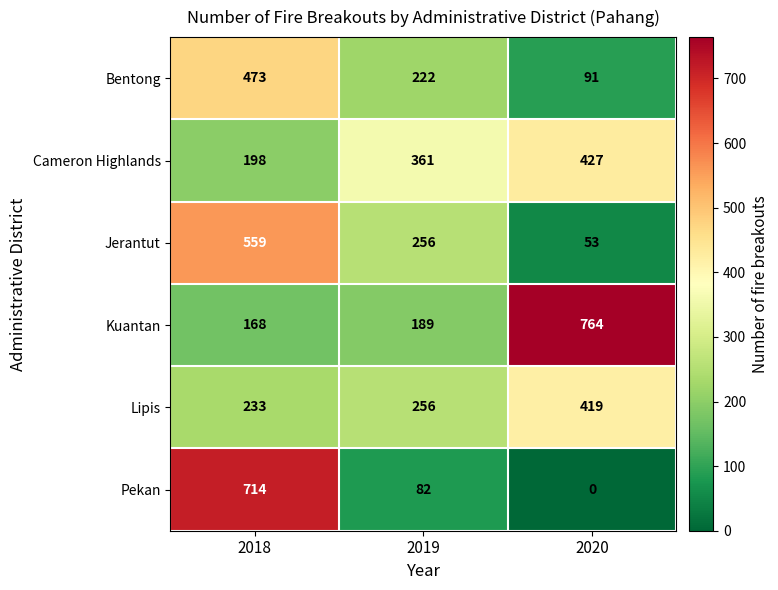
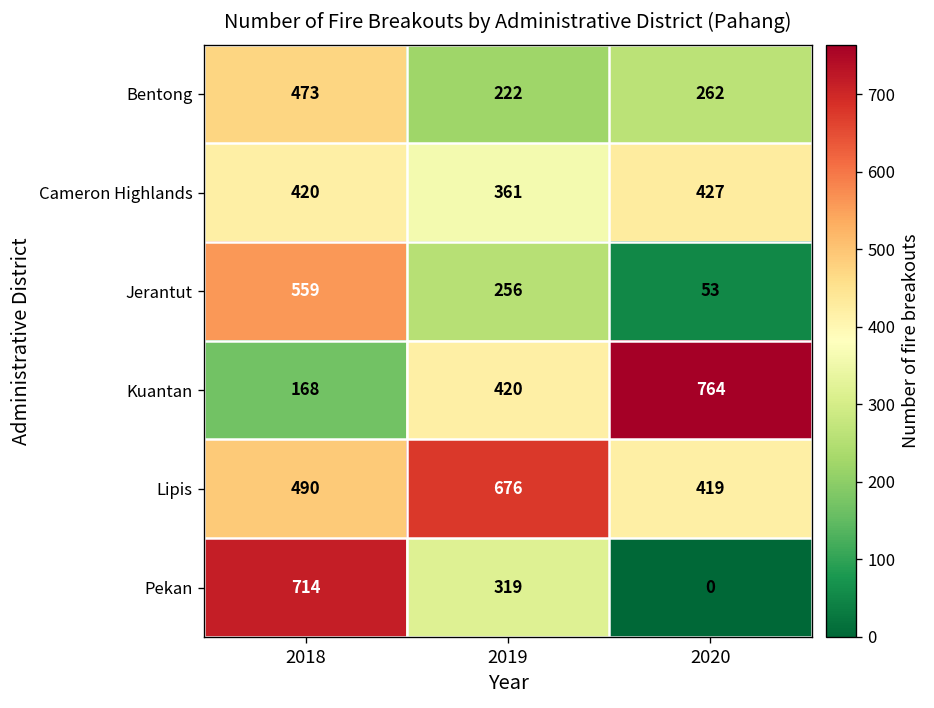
Bentong, 2020: 91 -> 262
Cameron Highlands, 2018: 198 -> 420
Kuantan, 2019: 189 -> 420
Lipis, 2018: 233 -> 490
Lipis, 2019: 256 -> 676
Pekan, 2019: 82 -> 319
